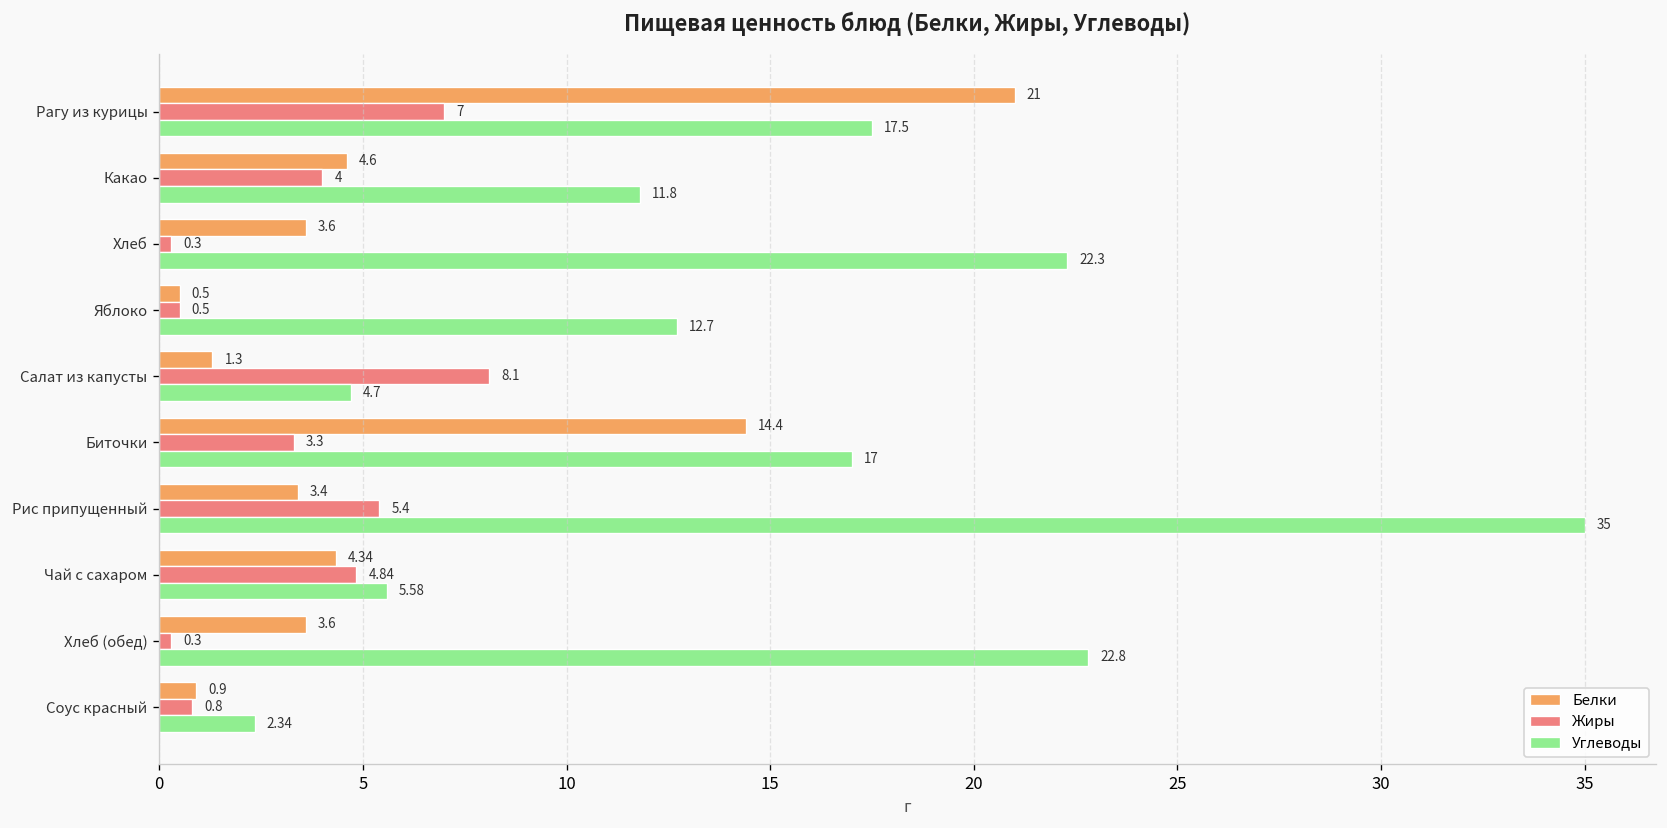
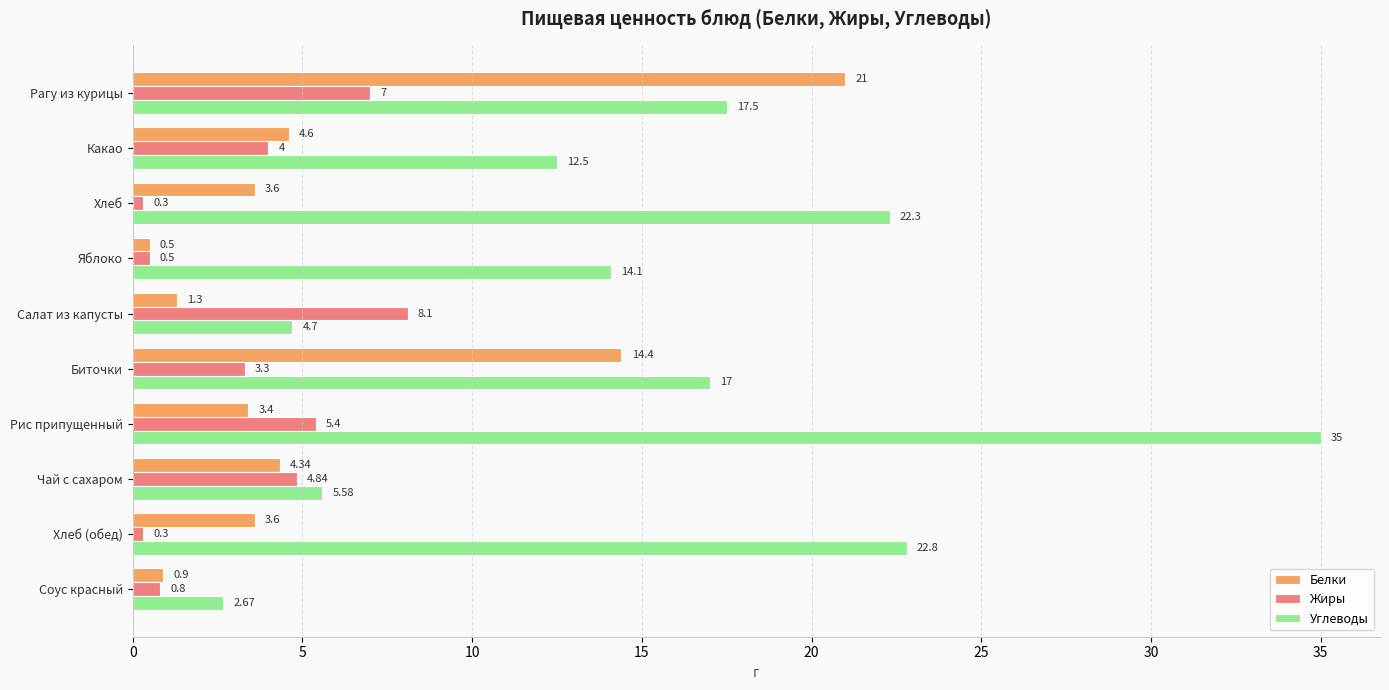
Углеводы, Какао: 11.8 -> 12.5
Углеводы, Яблоко: 12.7 -> 14.1
Углеводы, Соус красный: 2.34 -> 2.67
